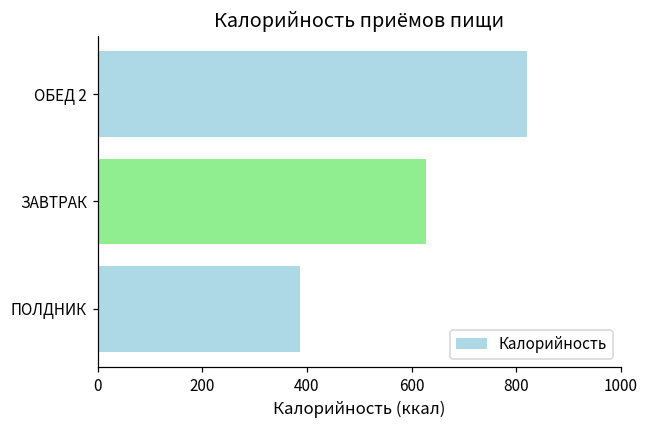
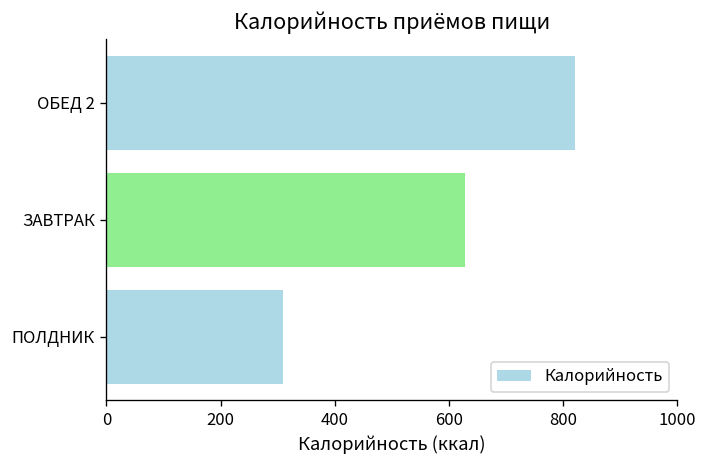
ПОЛДНИК: 390 -> 310
